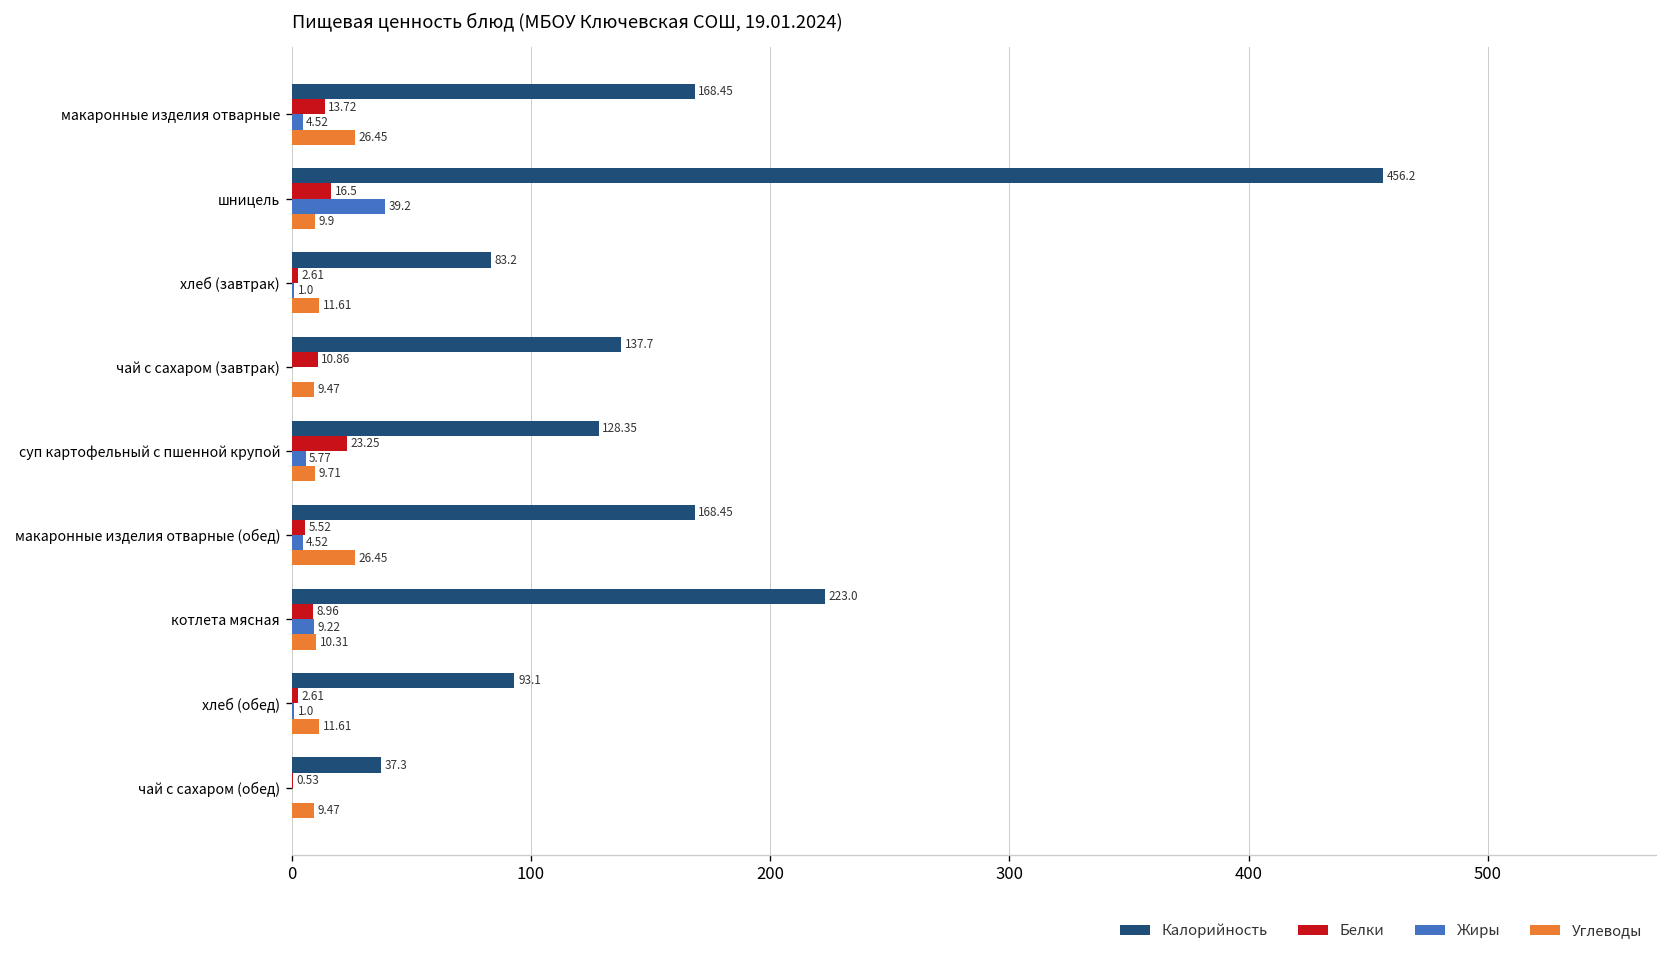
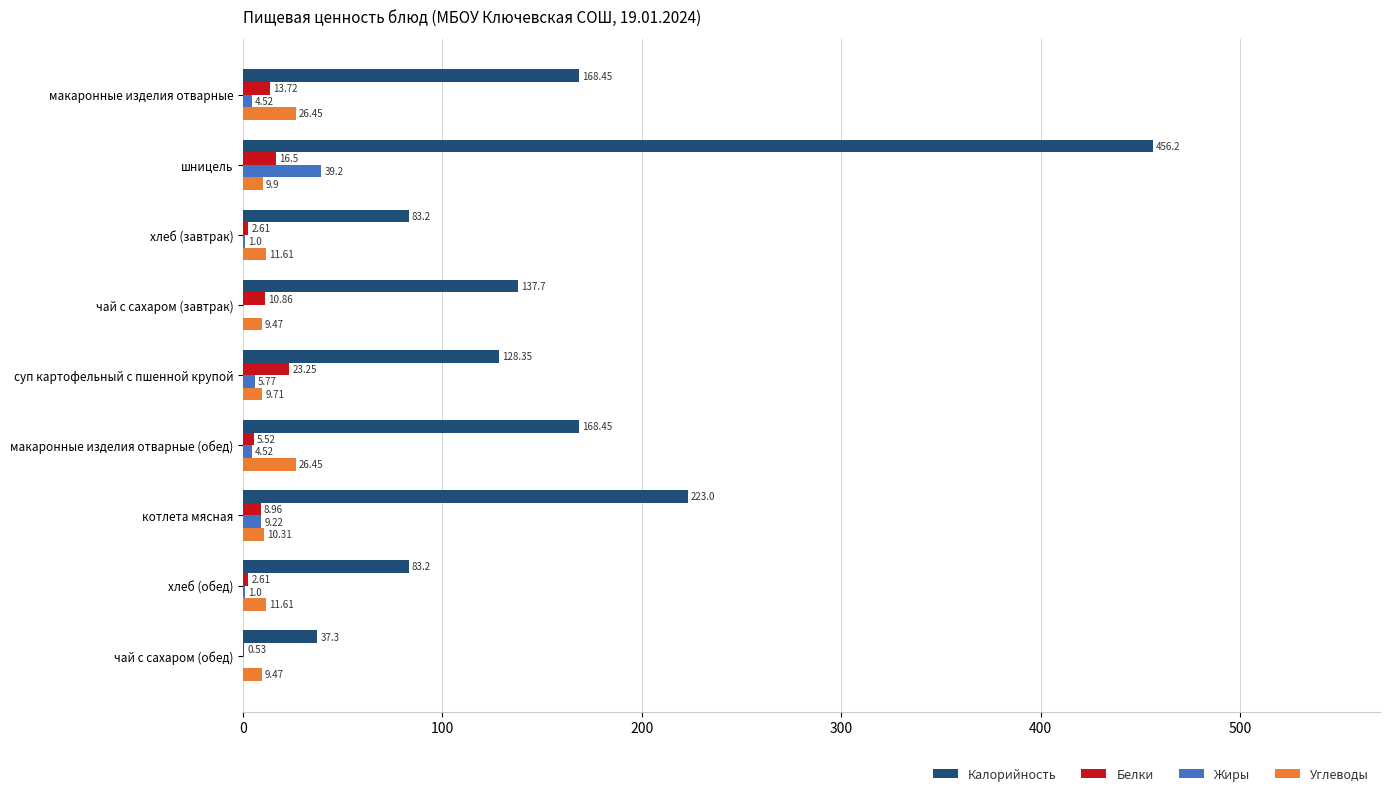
Калорийность, хлеб (обед): 93.1 -> 83.2
